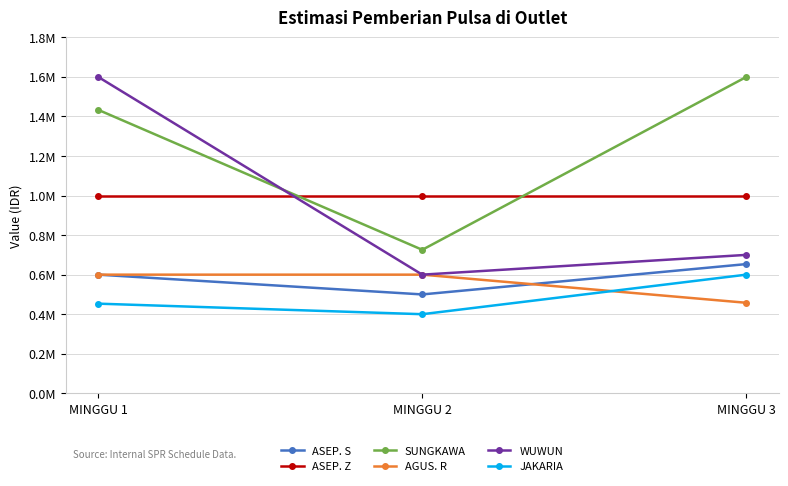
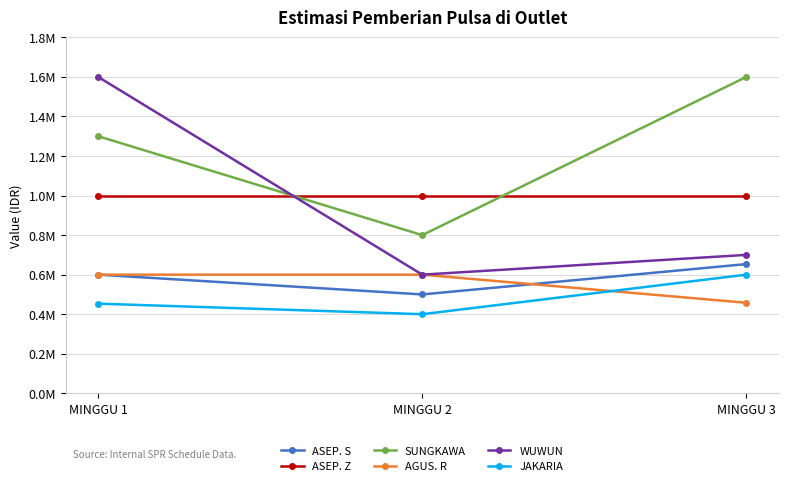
SUNGKAWA, MINGGU 1: 1430000 -> 1300000
SUNGKAWA, MINGGU 2: 730000 -> 800000
